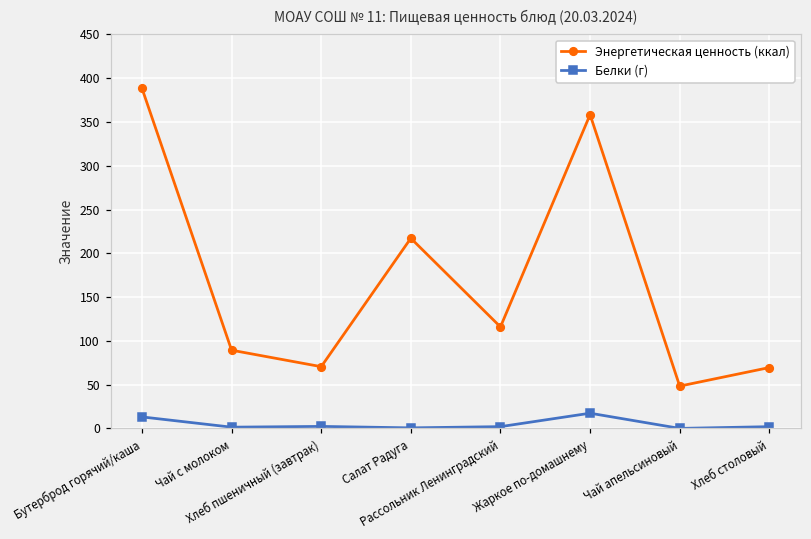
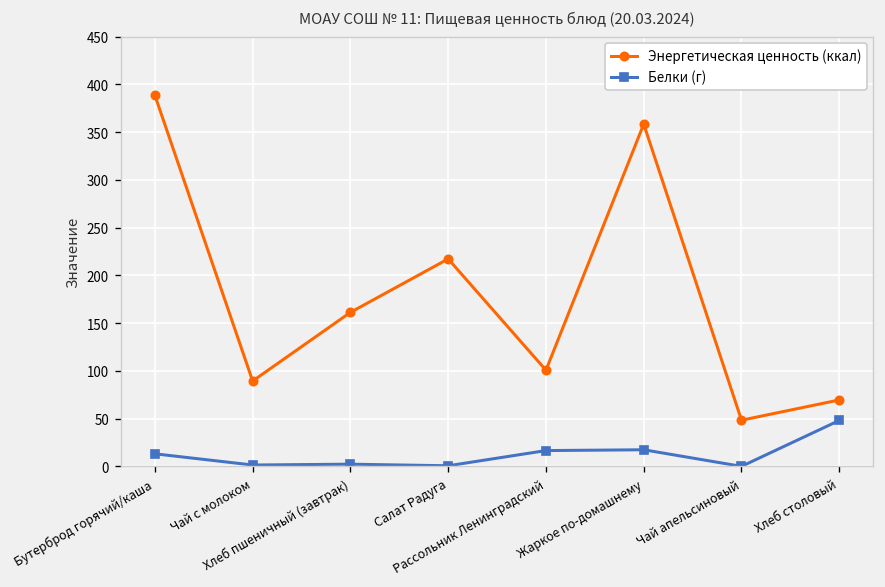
Энергетическая ценность (ккал), Хлеб пшеничный (завтрак): 70 -> 160
Энергетическая ценность (ккал), Рассольник Ленинградский: 120 -> 100
Белки (г), Рассольник Ленинградский: 0 -> 20
Белки (г), Хлеб столовый: 0 -> 50
